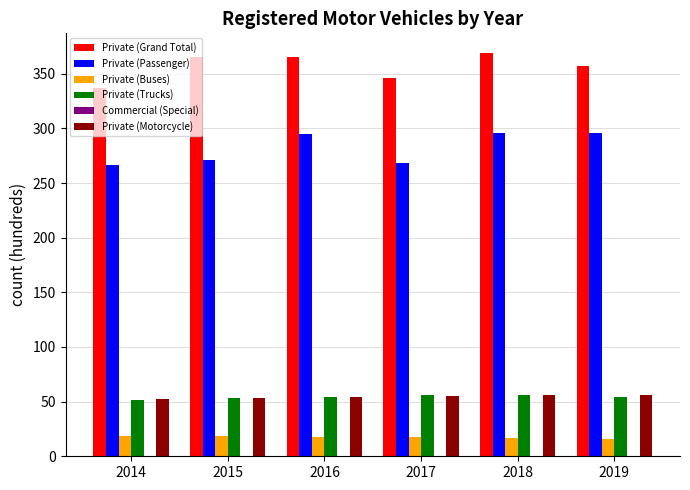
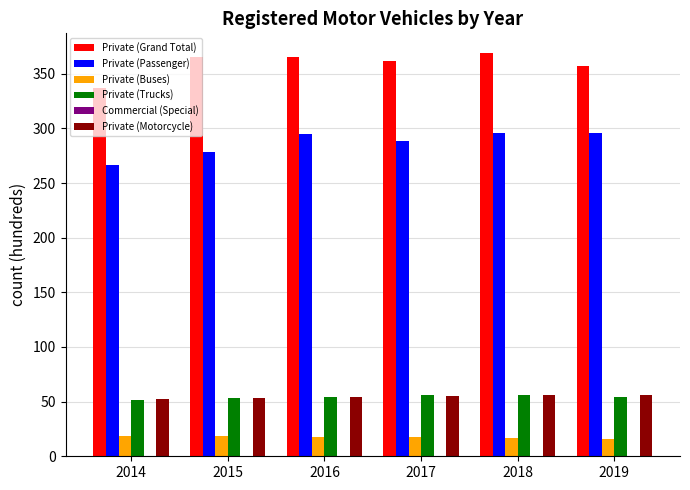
Private (Passenger), 2015: 271 -> 279
Private (Grand Total), 2017: 346 -> 362
Private (Passenger), 2017: 268 -> 288
